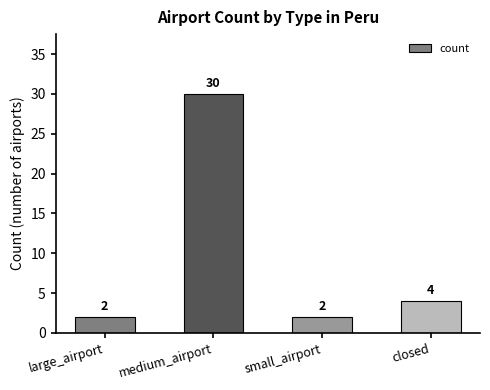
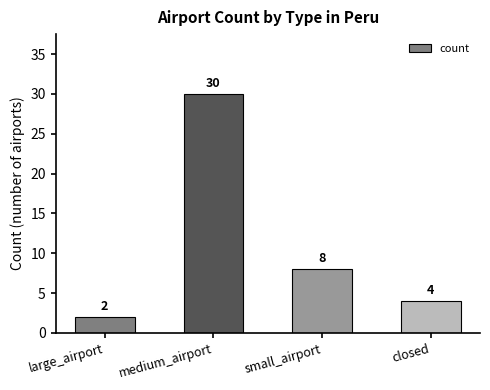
small_airport: 2 -> 8
